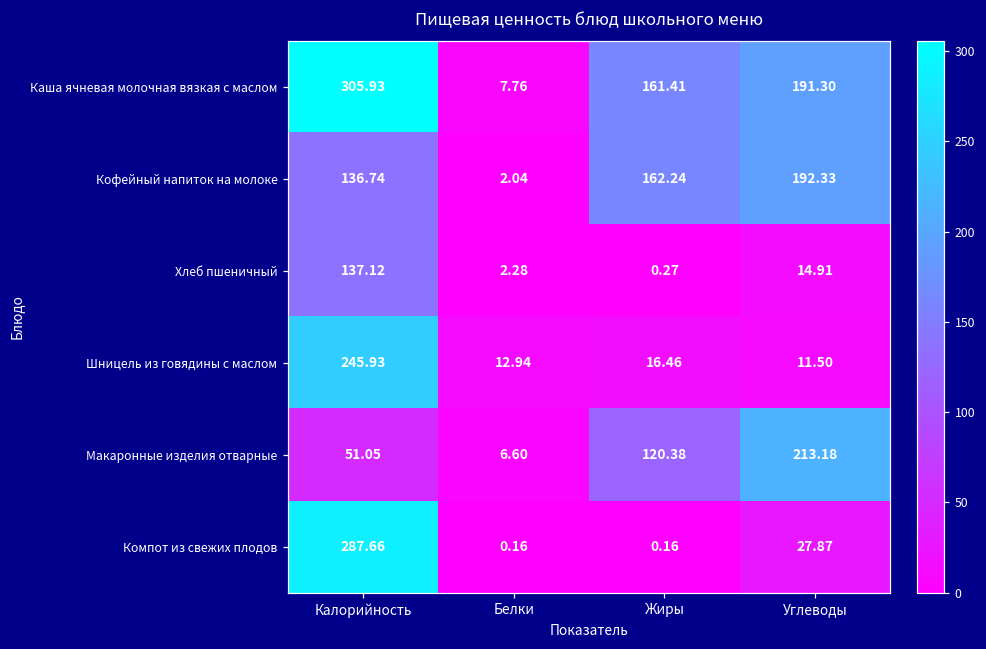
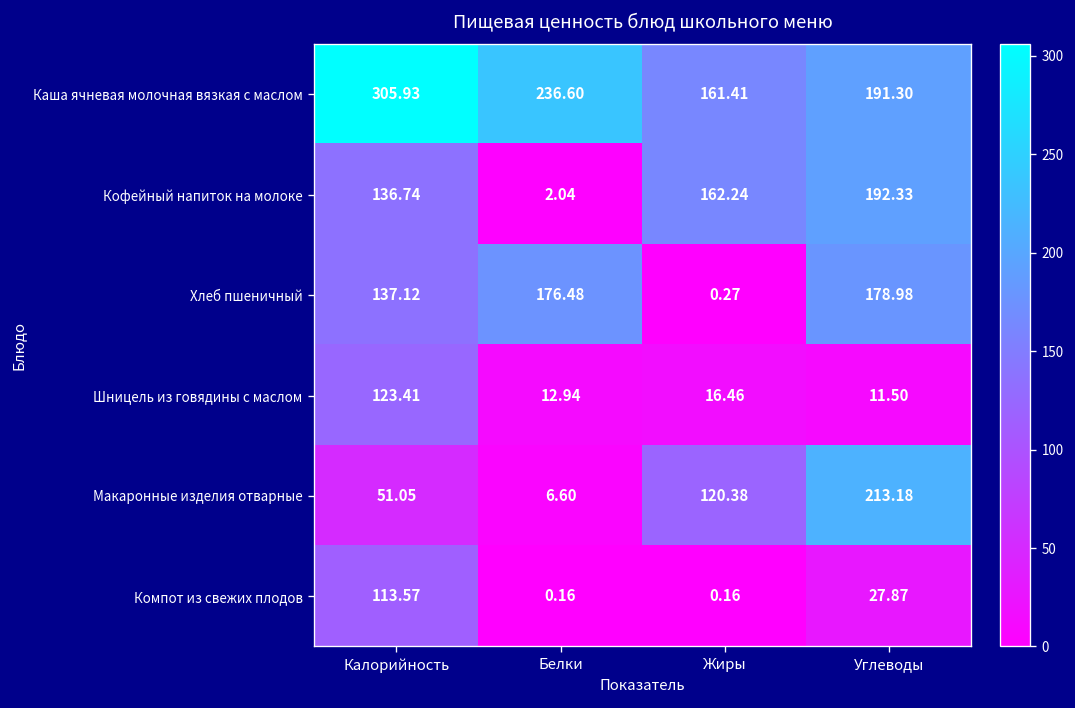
Каша ячневая молочная вязкая с маслом, Белки: 7.76 -> 236.60
Хлеб пшеничный, Белки: 2.28 -> 176.48
Хлеб пшеничный, Углеводы: 14.91 -> 178.98
Шницель из говядины с маслом, Калорийность: 245.93 -> 123.41
Компот из свежих плодов, Калорийность: 287.66 -> 113.57
